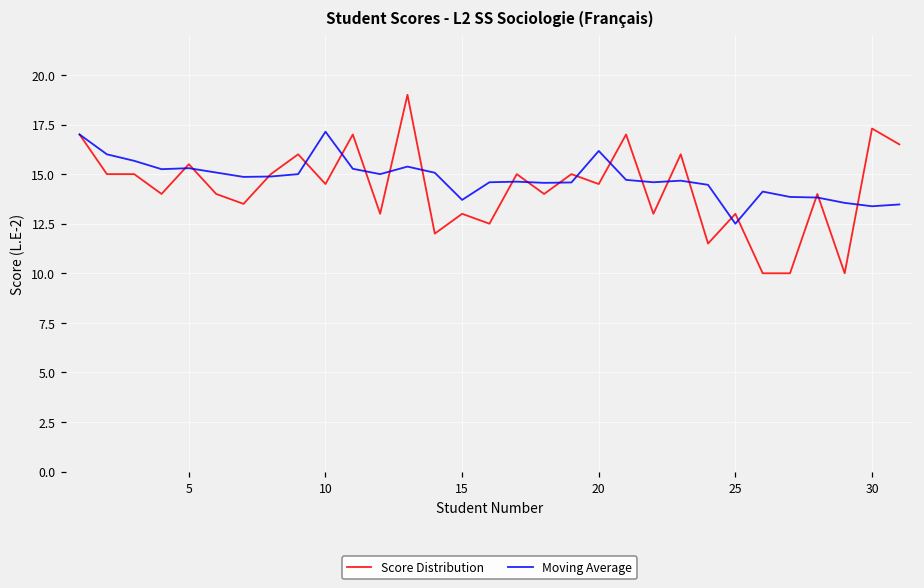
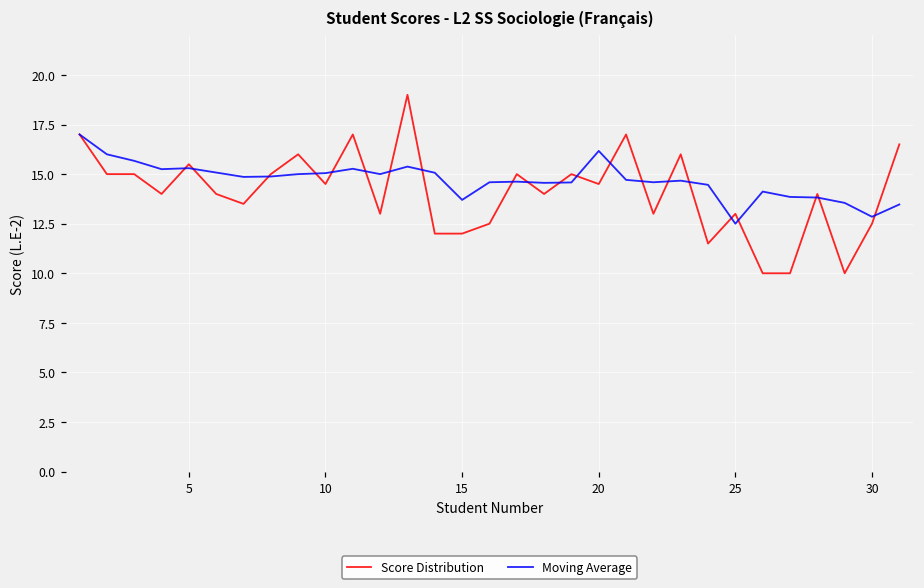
Moving Average, 10: 17.1 -> 15.1
Score Distribution, 15: 13 -> 12
Score Distribution, 30: 17.3 -> 12.5
Moving Average, 30: 13.4 -> 12.9
